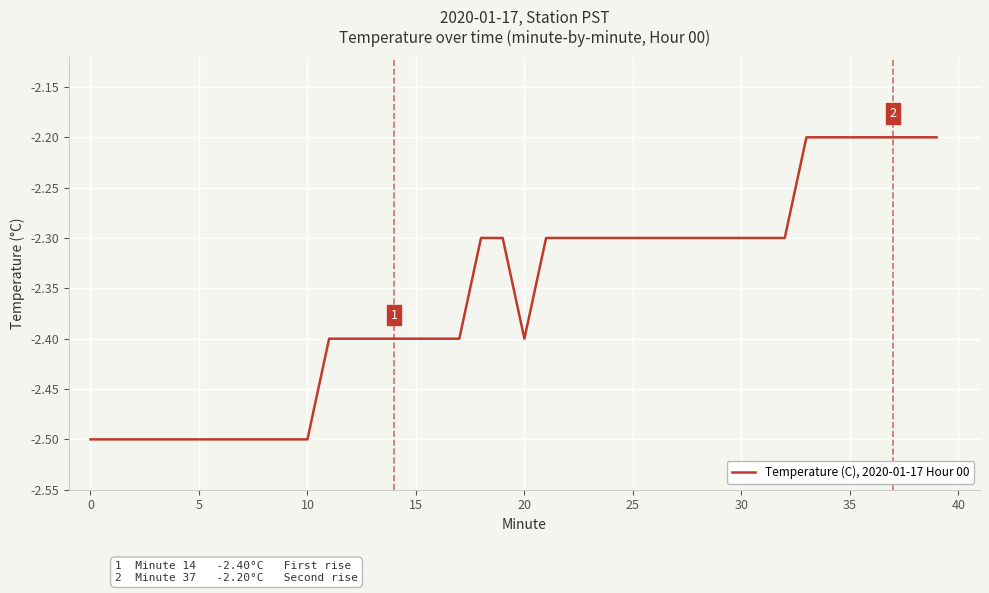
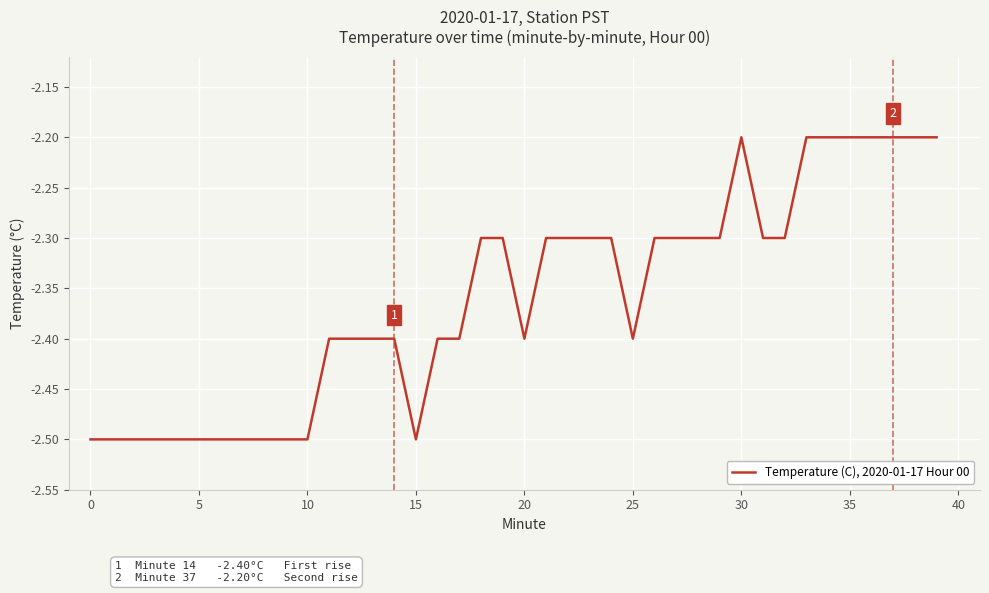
15: -2.4 -> -2.5
25: -2.3 -> -2.4
30: -2.3 -> -2.2
